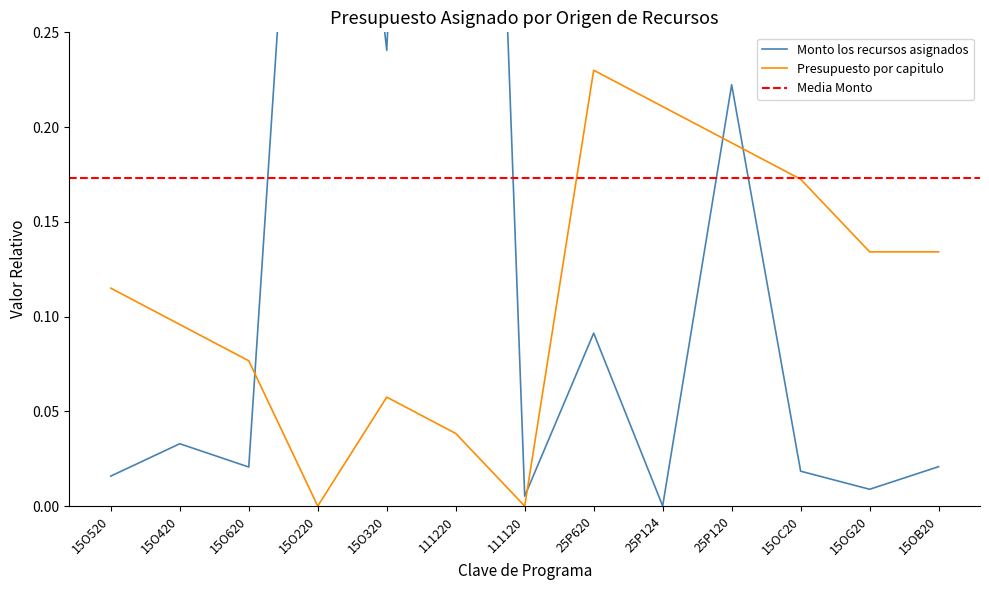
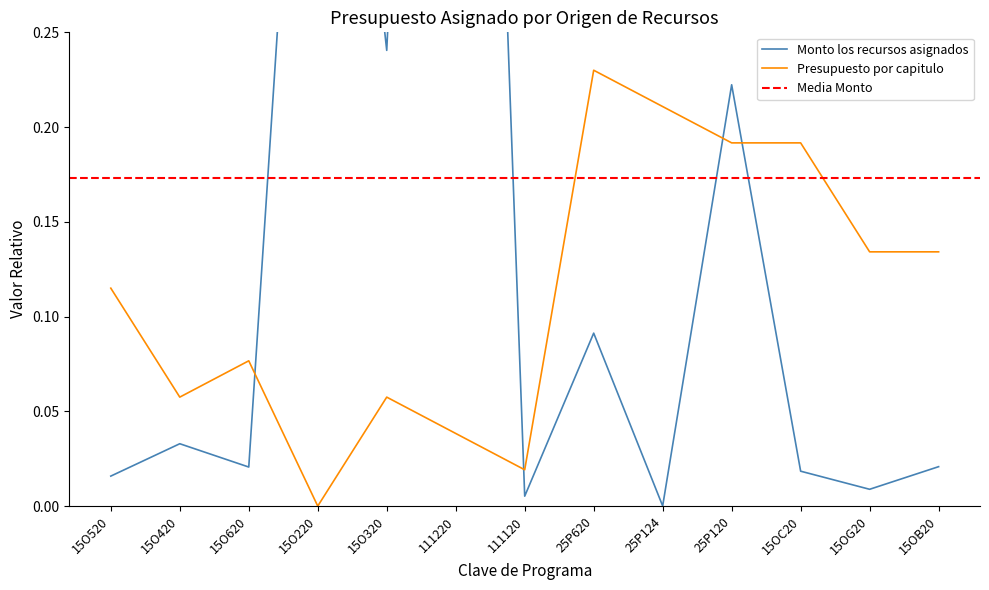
Presupuesto por capitulo, 15O420: 0.096 -> 0.058
Presupuesto por capitulo, 111120: 0.000 -> 0.019
Presupuesto por capitulo, 15OC20: 0.173 -> 0.192
